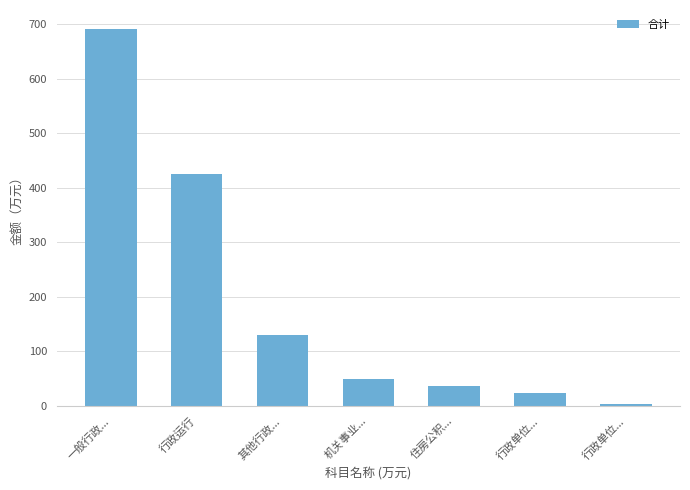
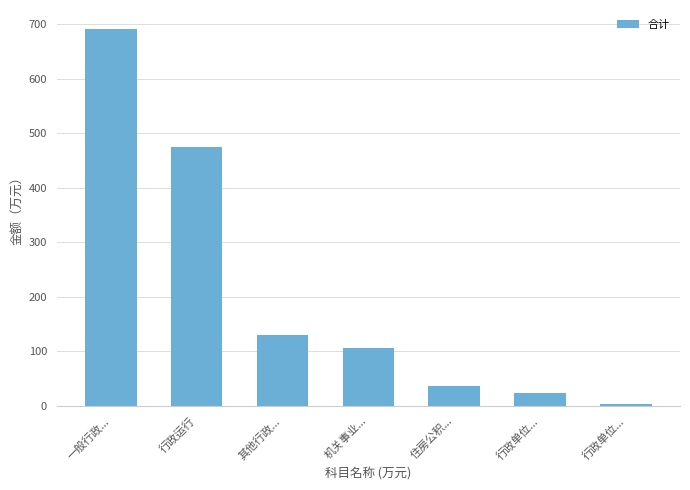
行政运行: 420 -> 480
机关事业...: 50 -> 110
